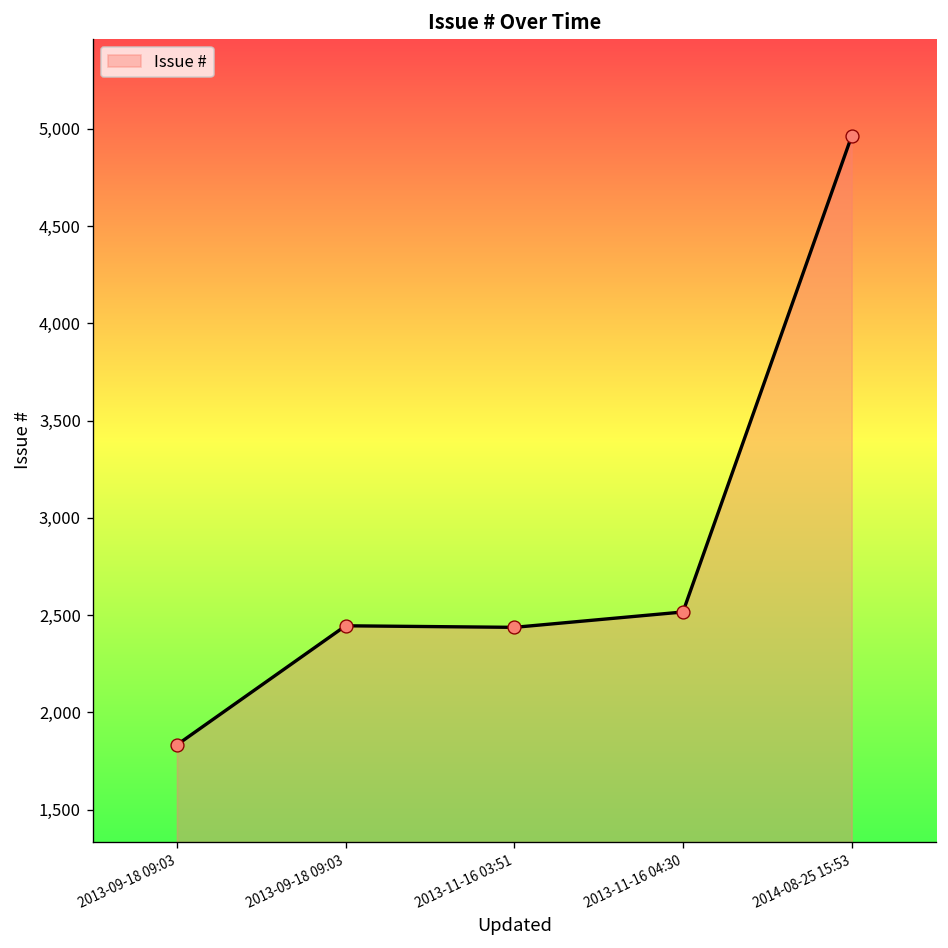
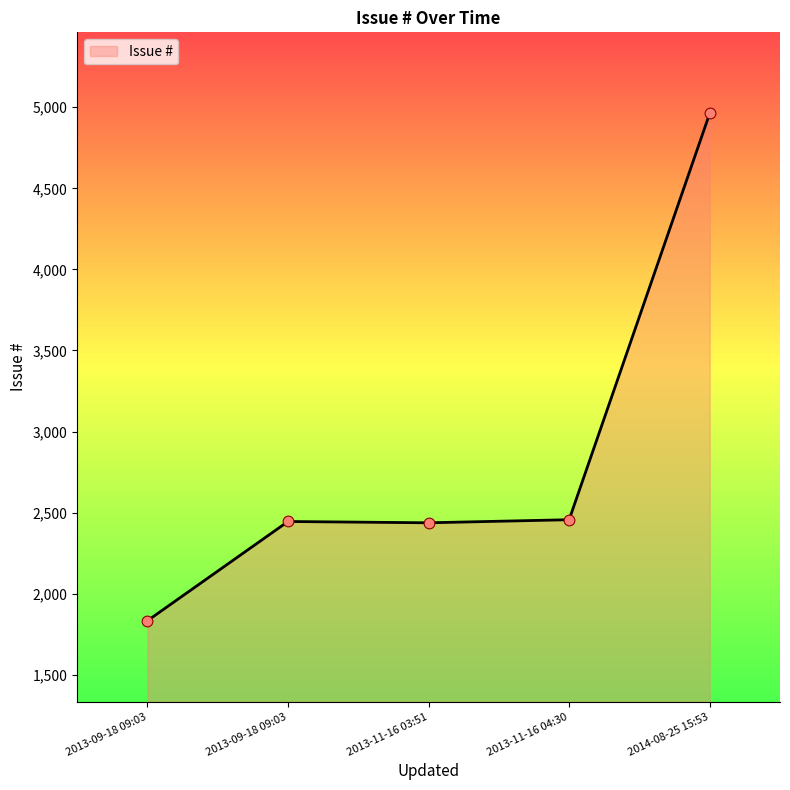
2013-11-16 04:30: 2,520 -> 2,460
